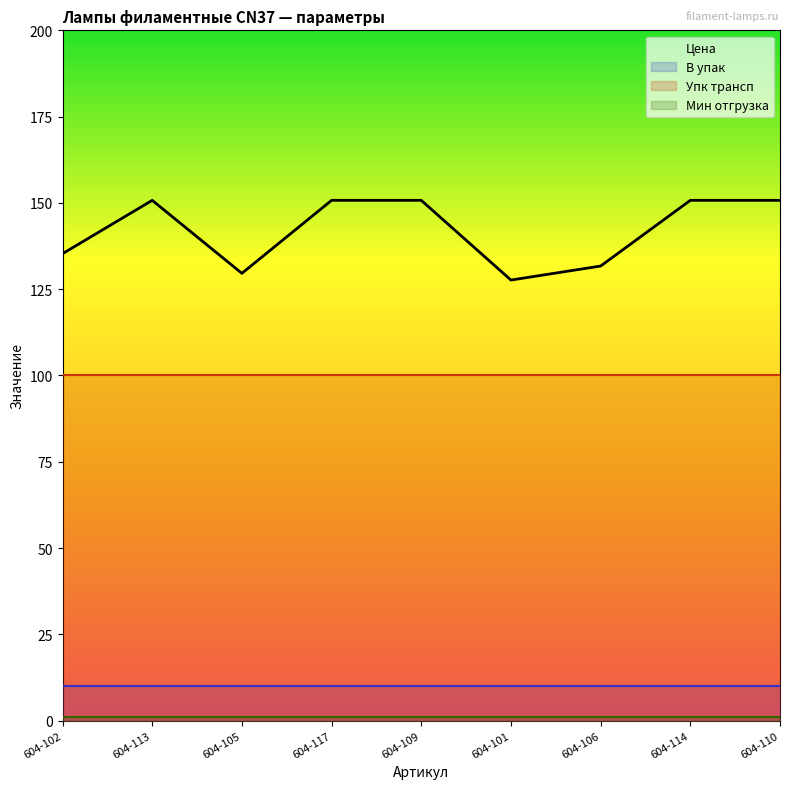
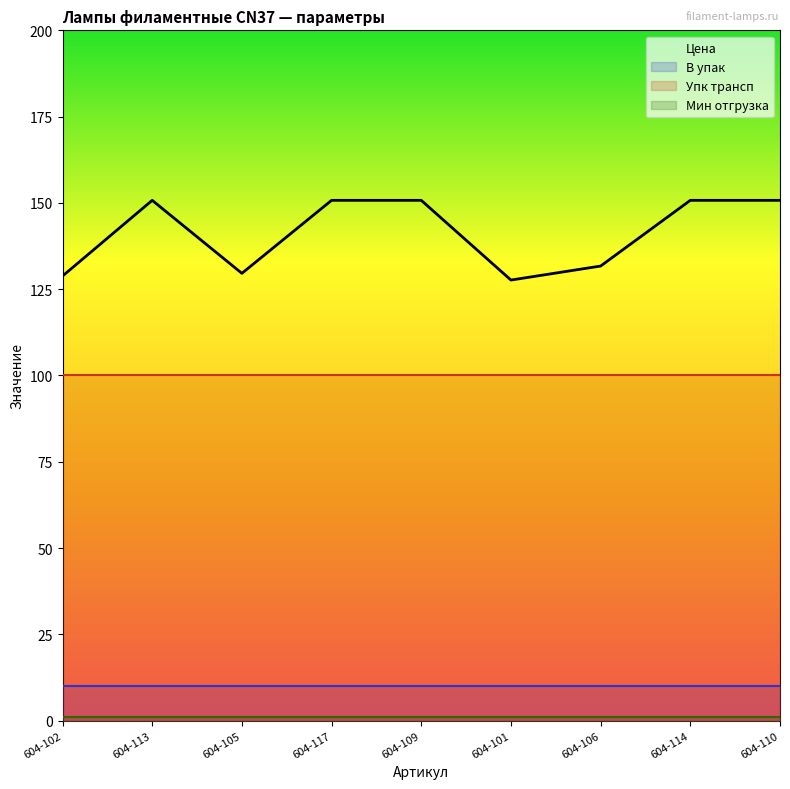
Цена, 604-102: 135 -> 129
